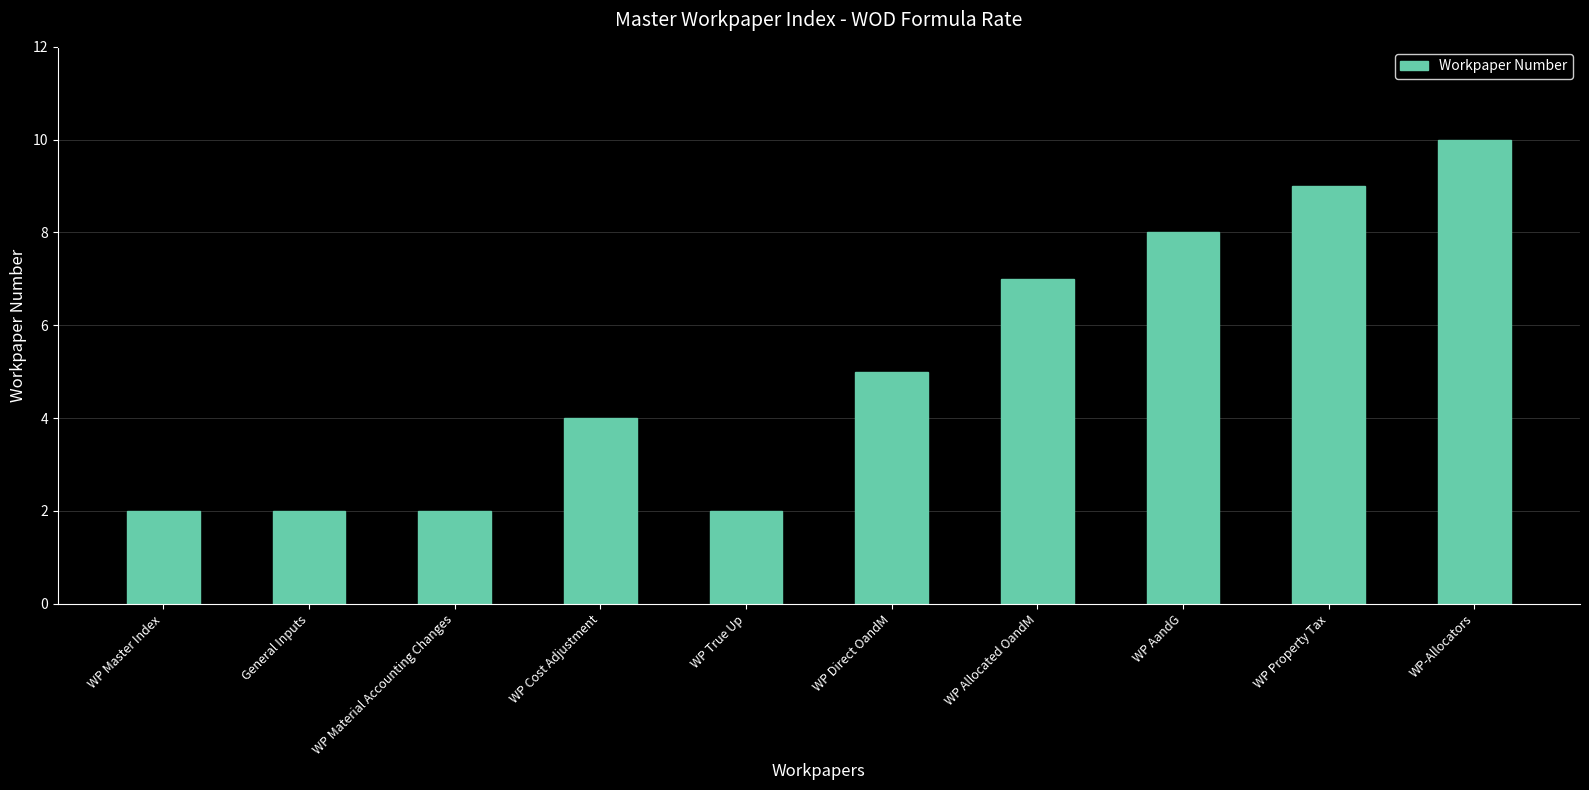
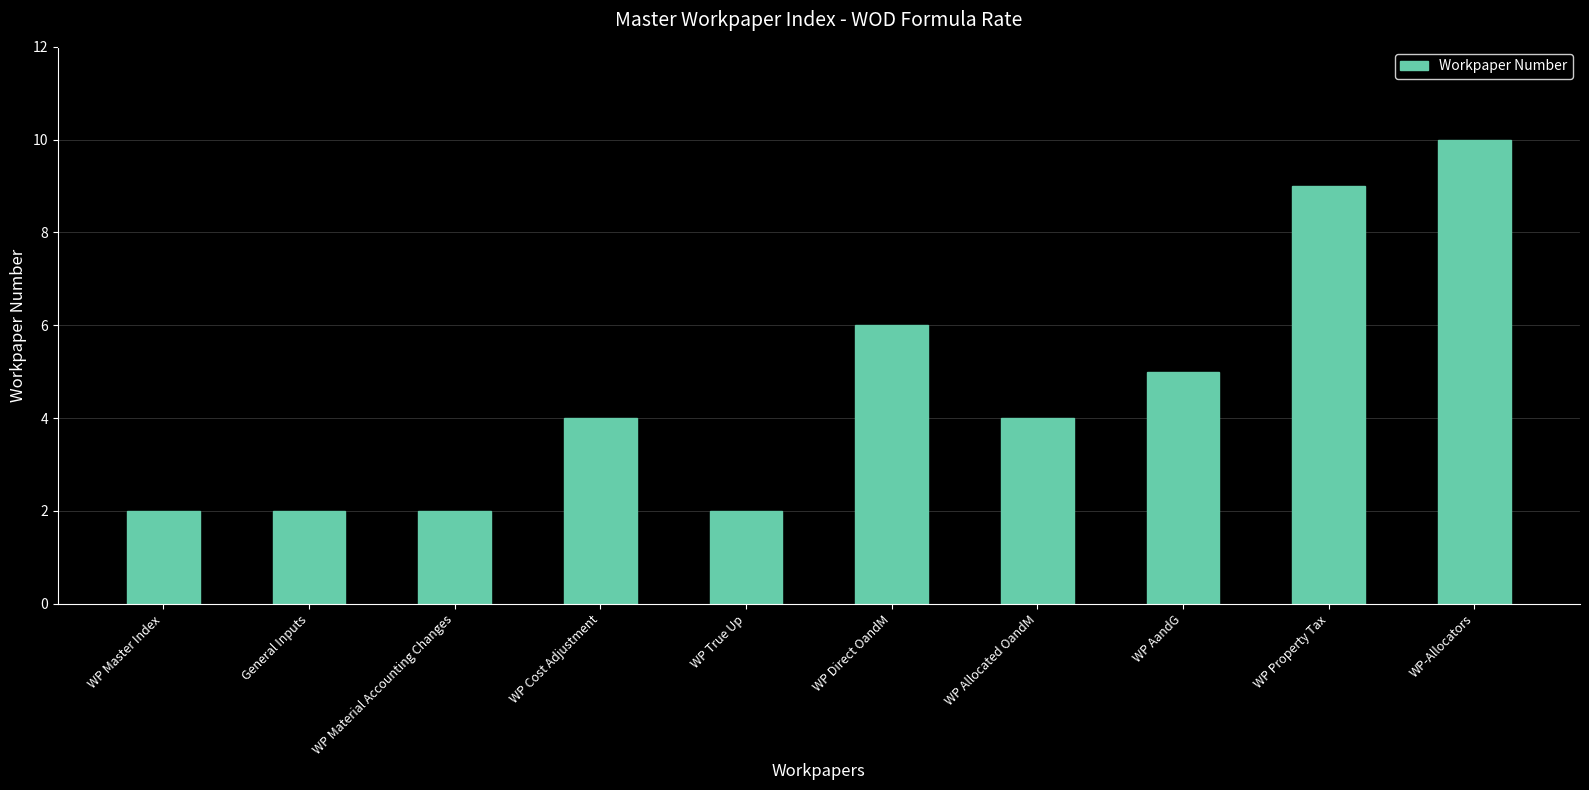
WP Direct OandM: 5 -> 6
WP Allocated OandM: 7 -> 4
WP AandG: 8 -> 5
